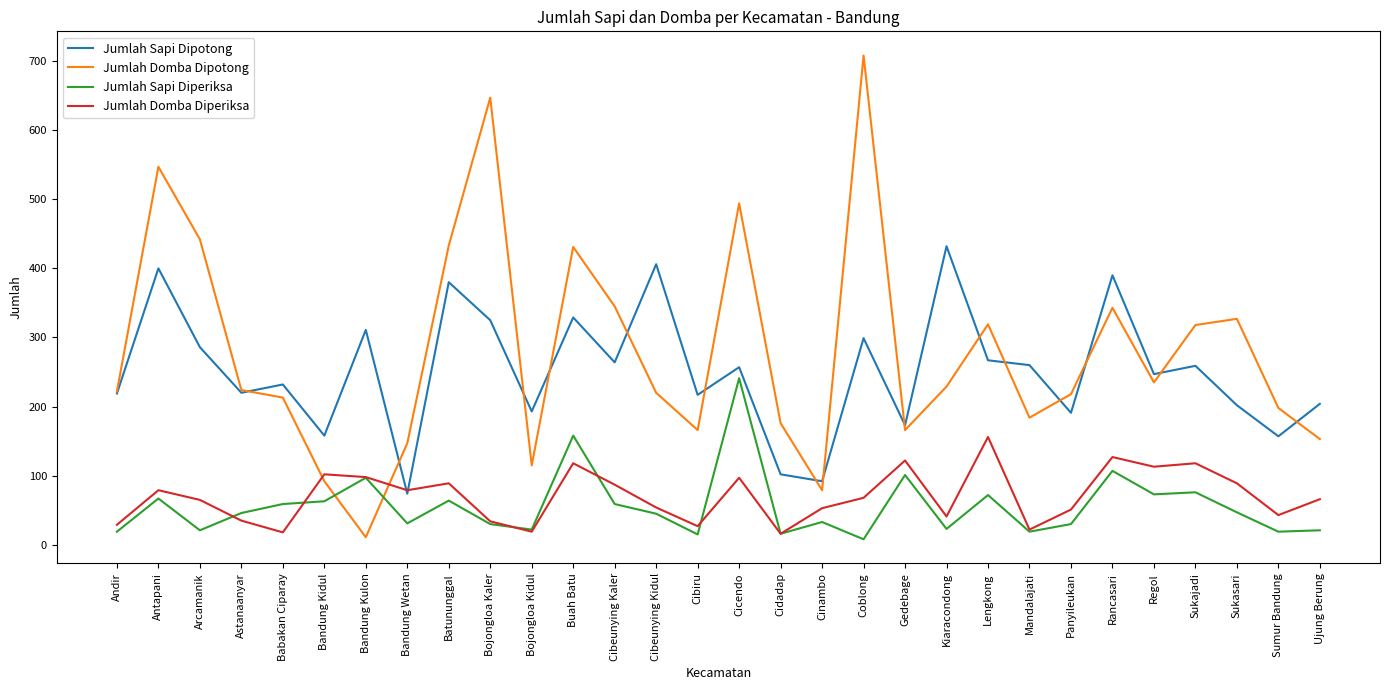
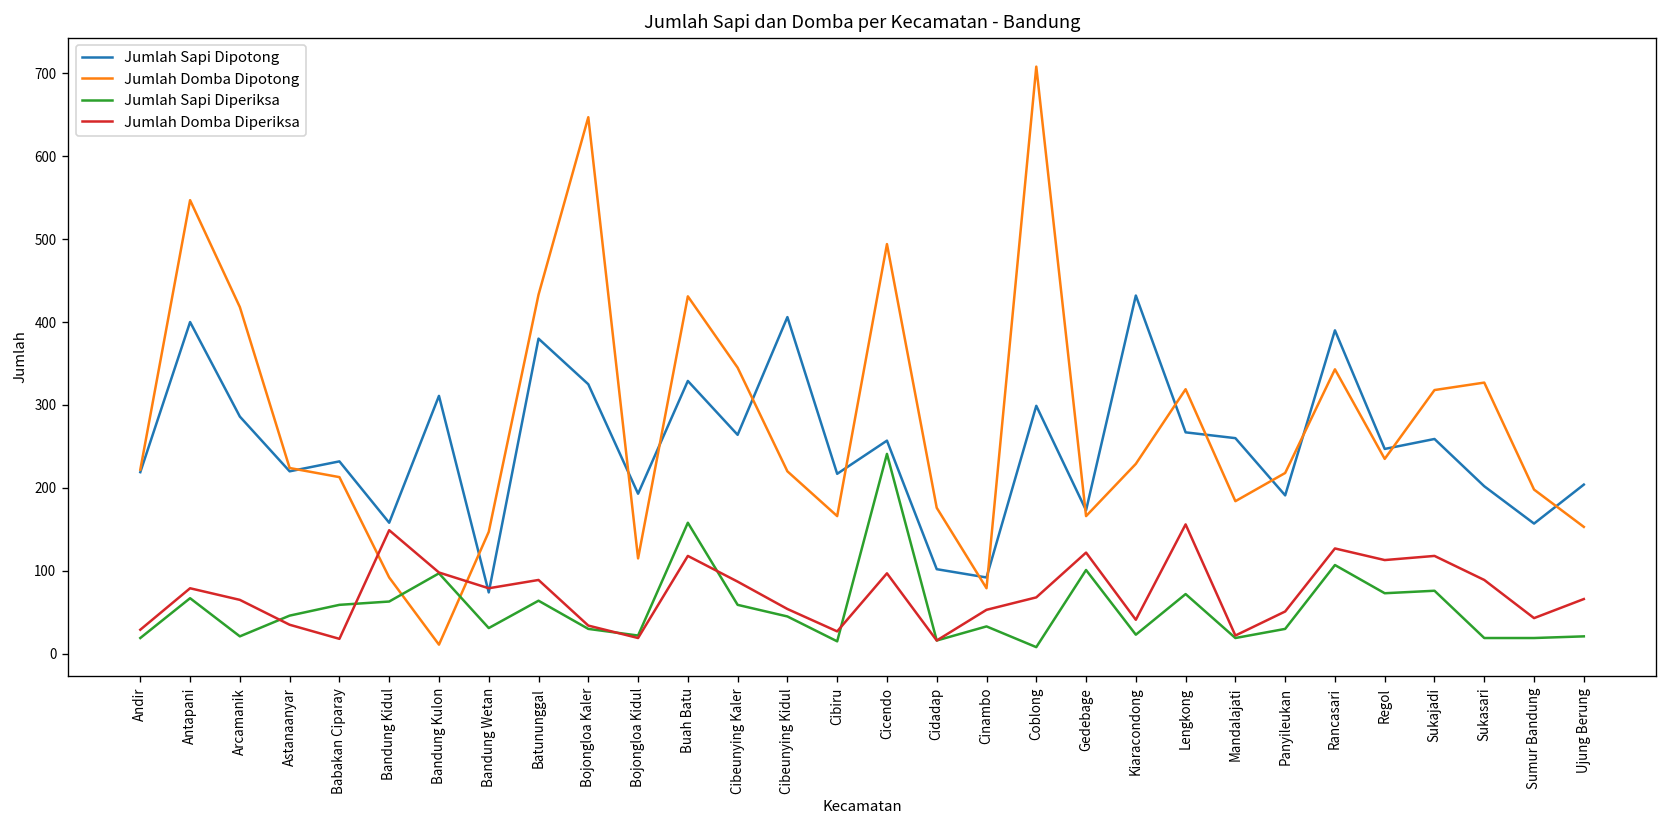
Jumlah Domba Dipotong, Arcamanik: 440 -> 420
Jumlah Domba Diperiksa, Bandung Kidul: 100 -> 150
Jumlah Sapi Diperiksa, Sukasari: 50 -> 20
